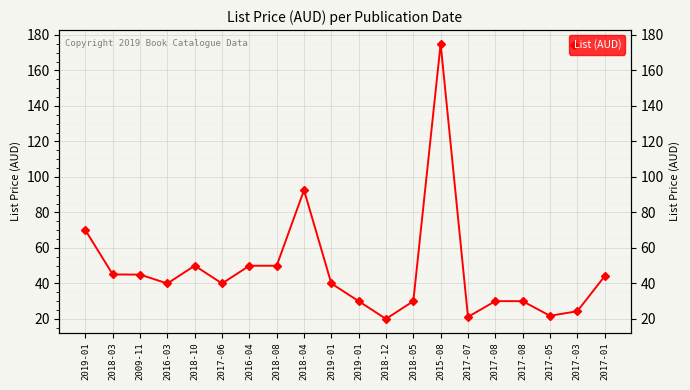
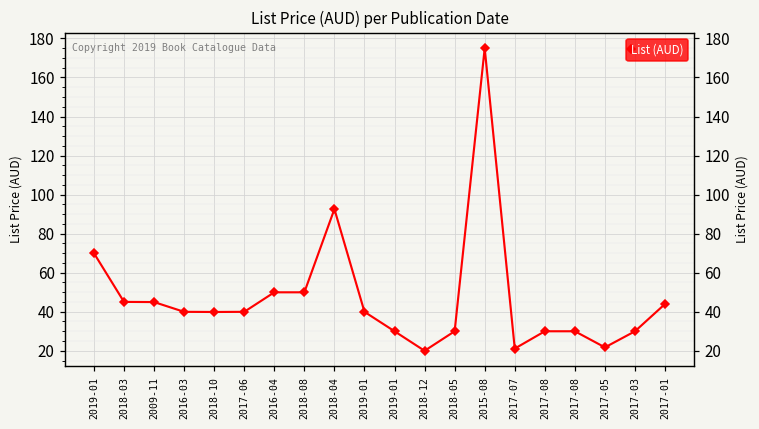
2018-10: 50 -> 40
2017-03: 24 -> 30
